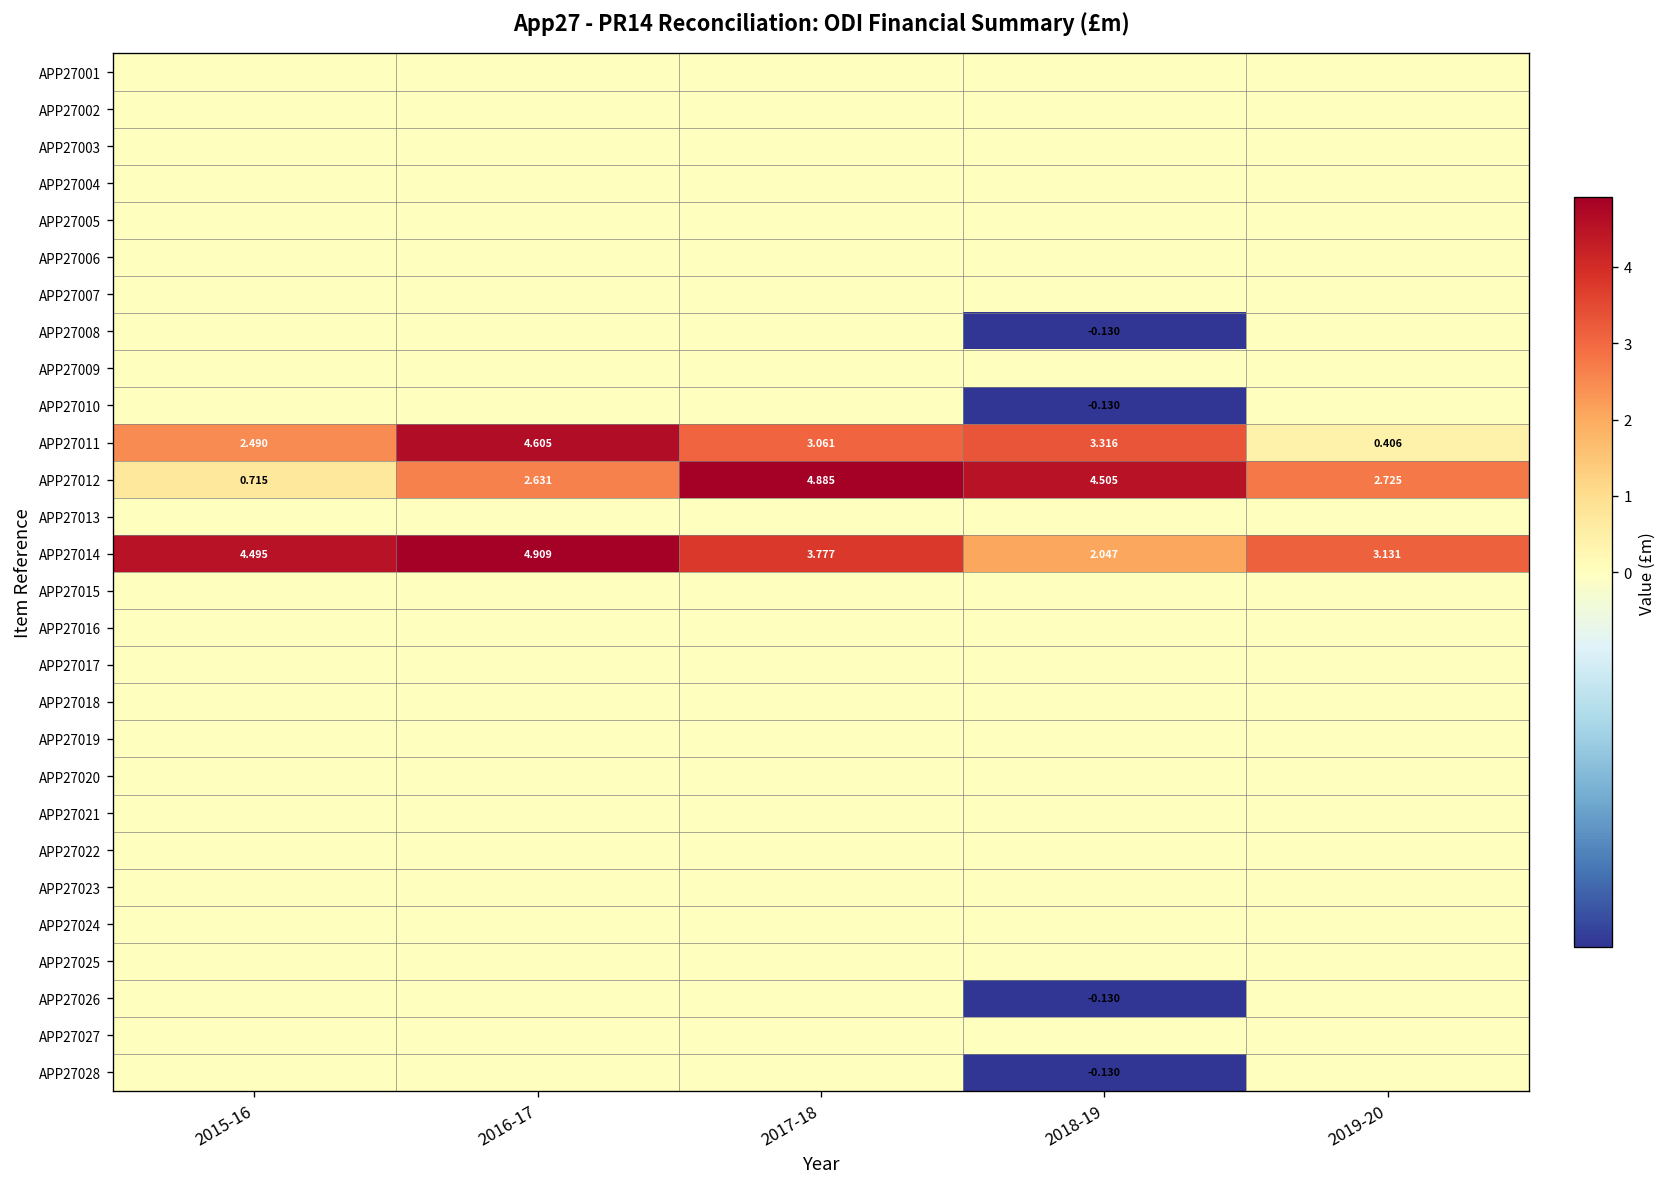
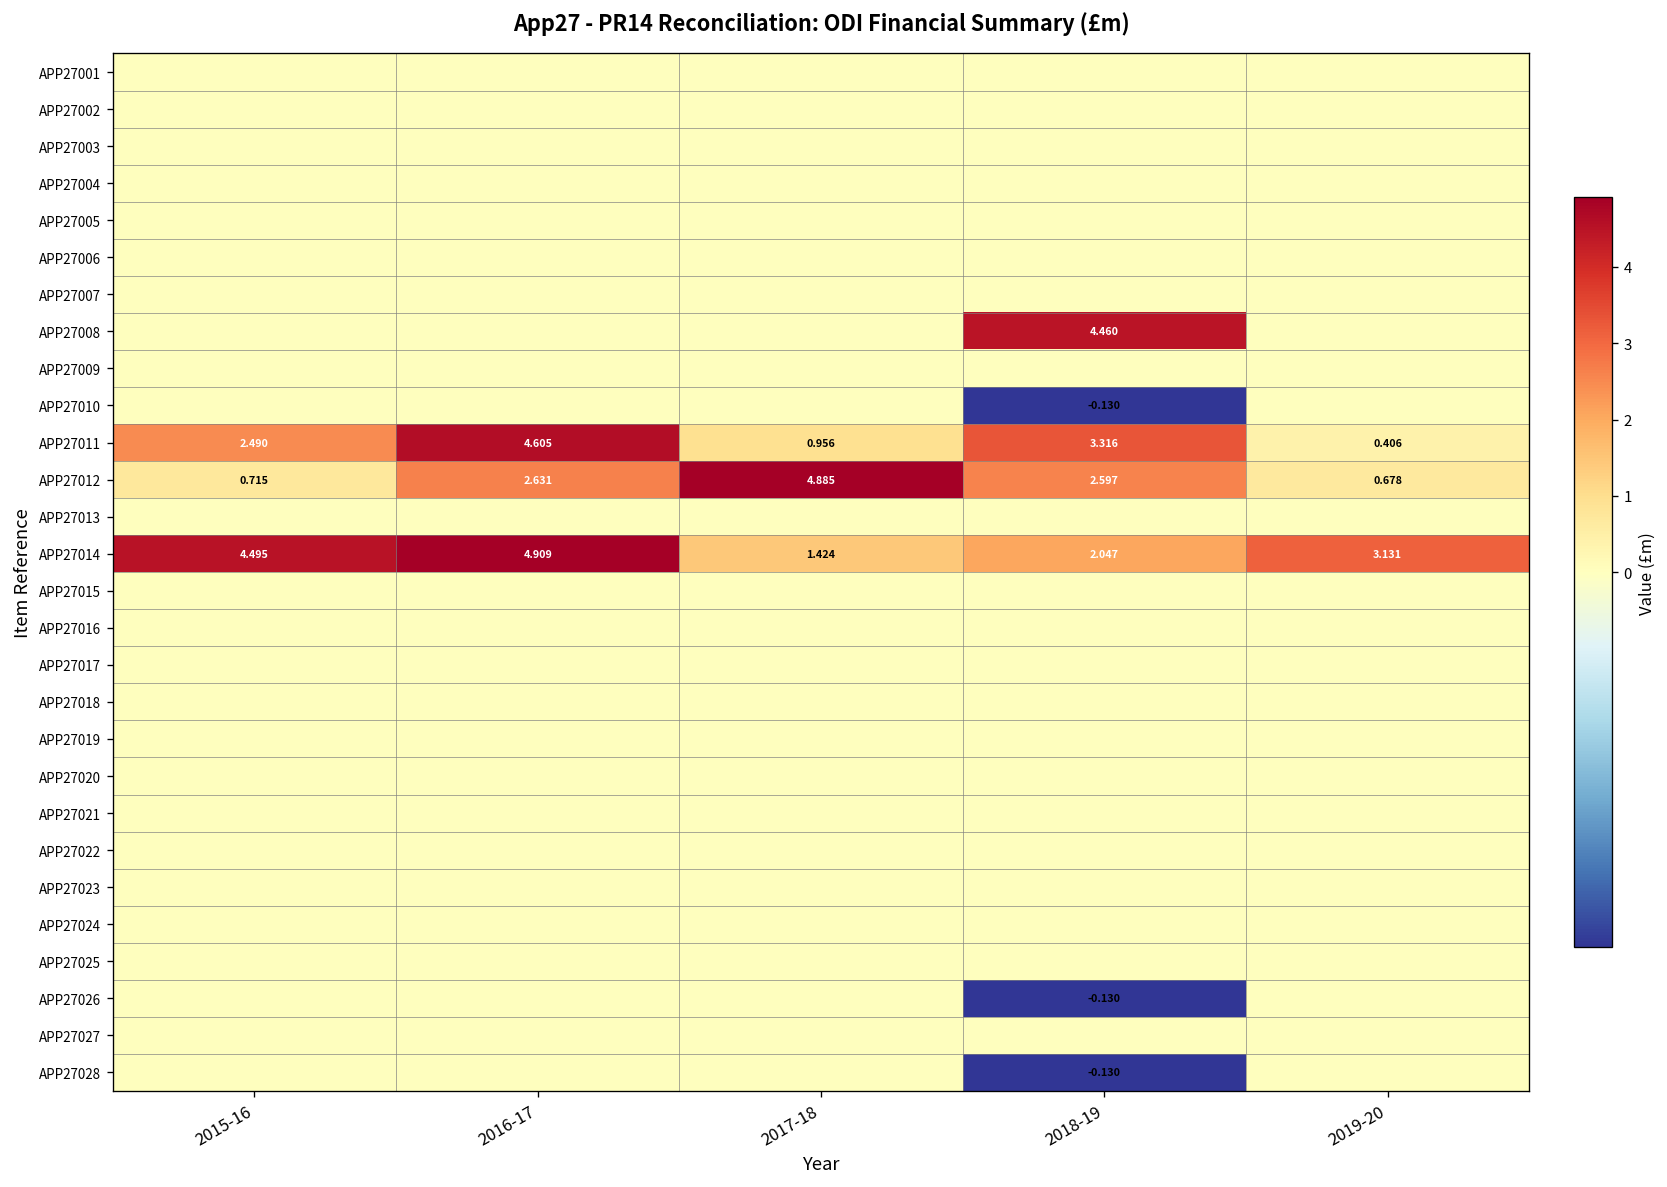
APP27008, 2018-19: -0.130 -> 4.460
APP27011, 2017-18: 3.061 -> 0.956
APP27012, 2018-19: 4.505 -> 2.597
APP27012, 2019-20: 2.725 -> 0.678
APP27014, 2017-18: 3.777 -> 1.424
